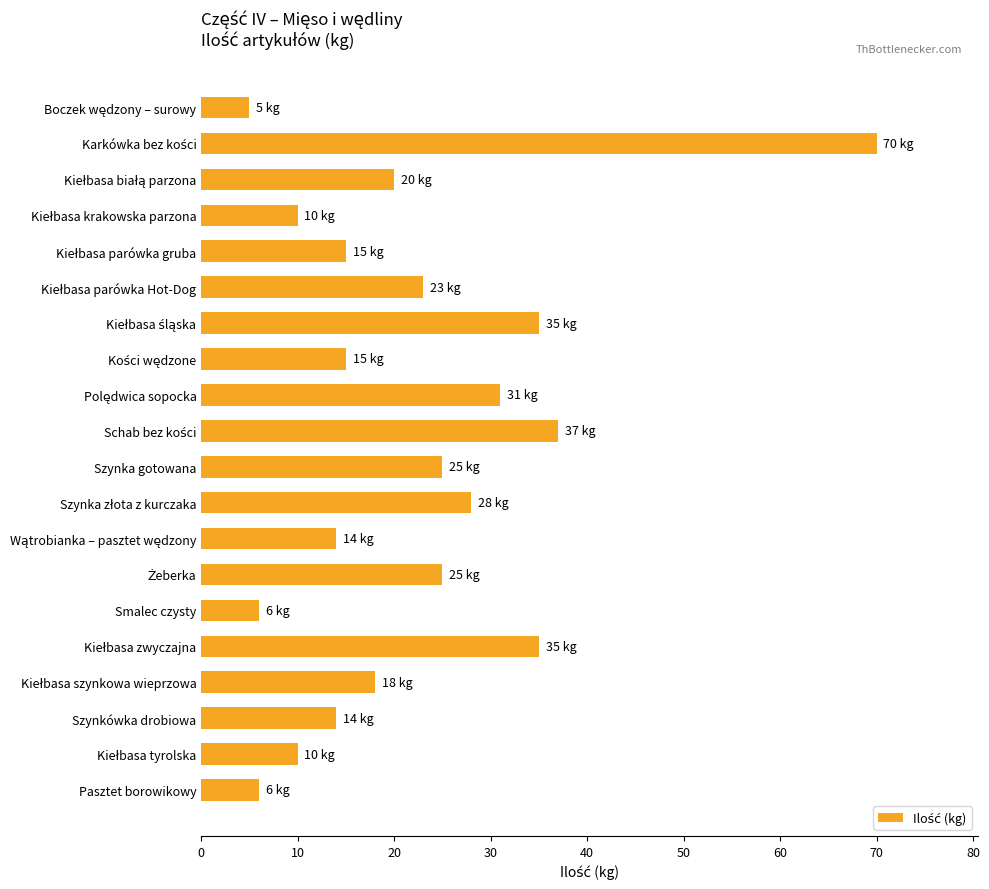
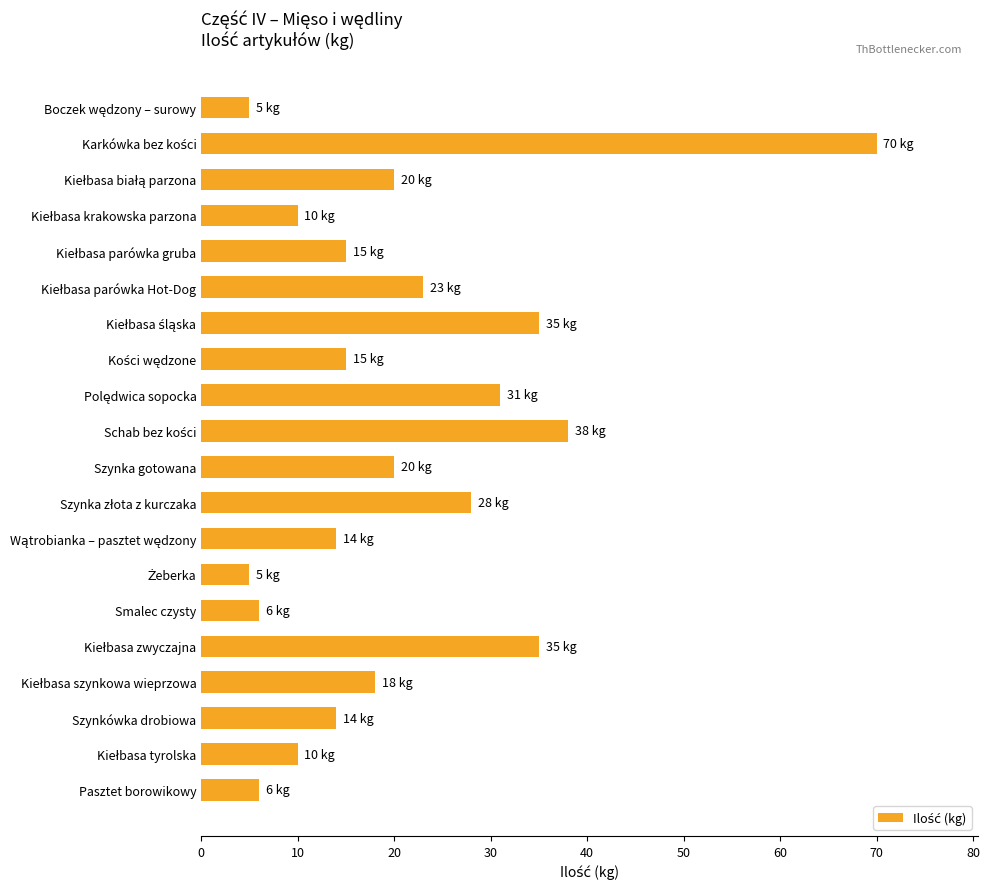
Schab bez kości: 37 -> 38
Szynka gotowana: 25 -> 20
Żeberka: 25 -> 5
